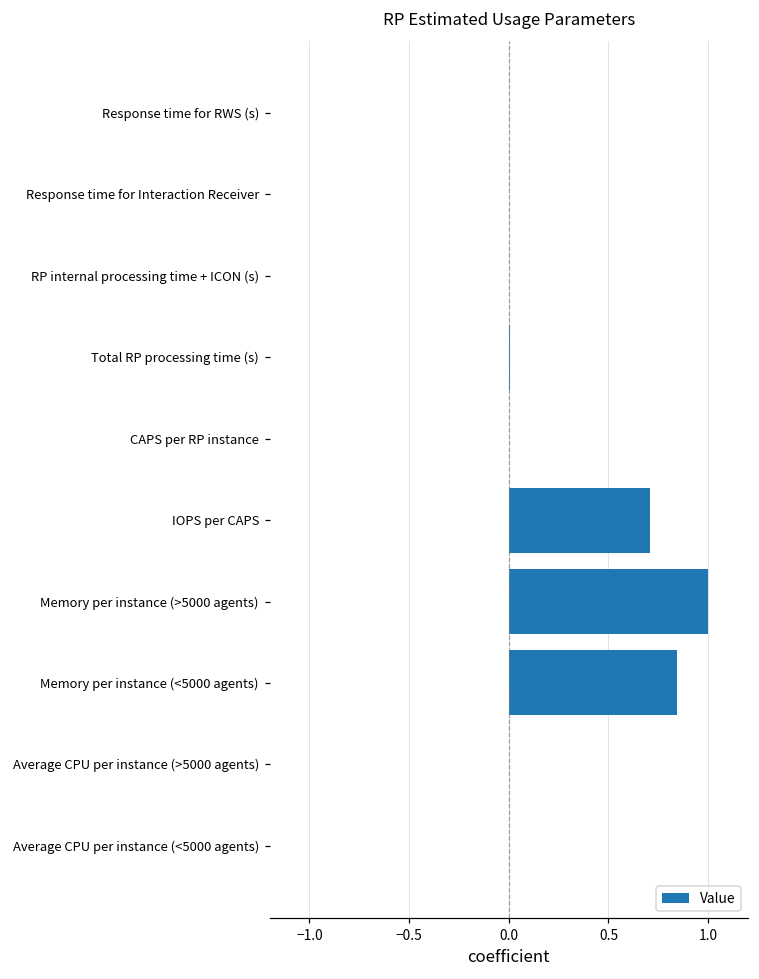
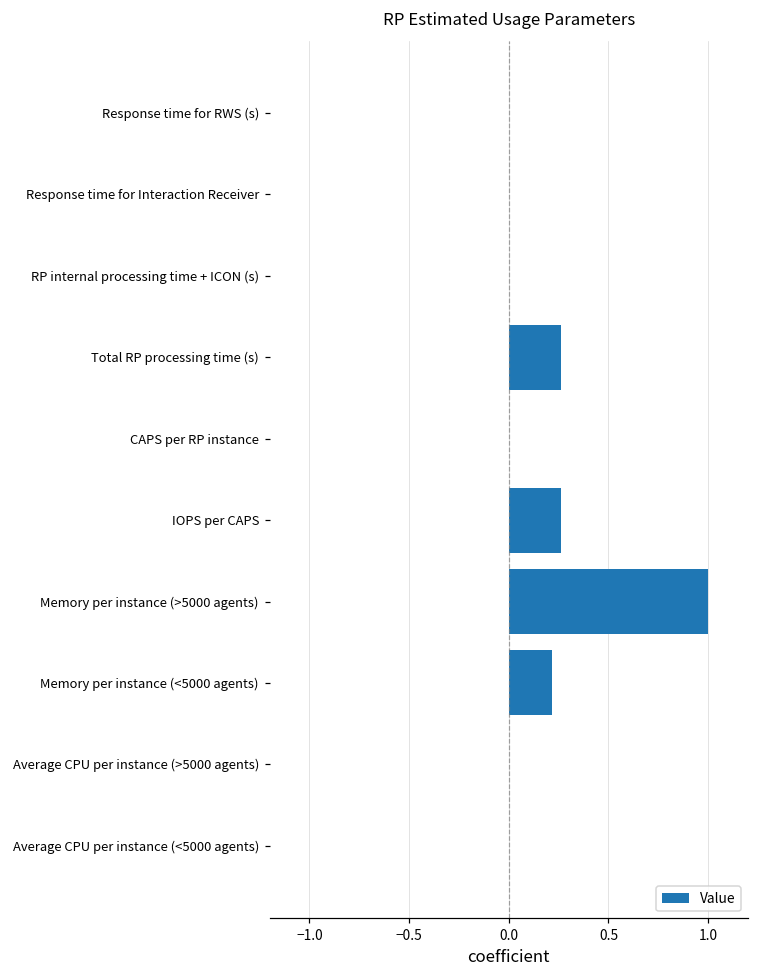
Total RP processing time (s): 0.01 -> 0.26
IOPS per CAPS: 0.71 -> 0.26
Memory per instance (<5000 agents): 0.84 -> 0.22
